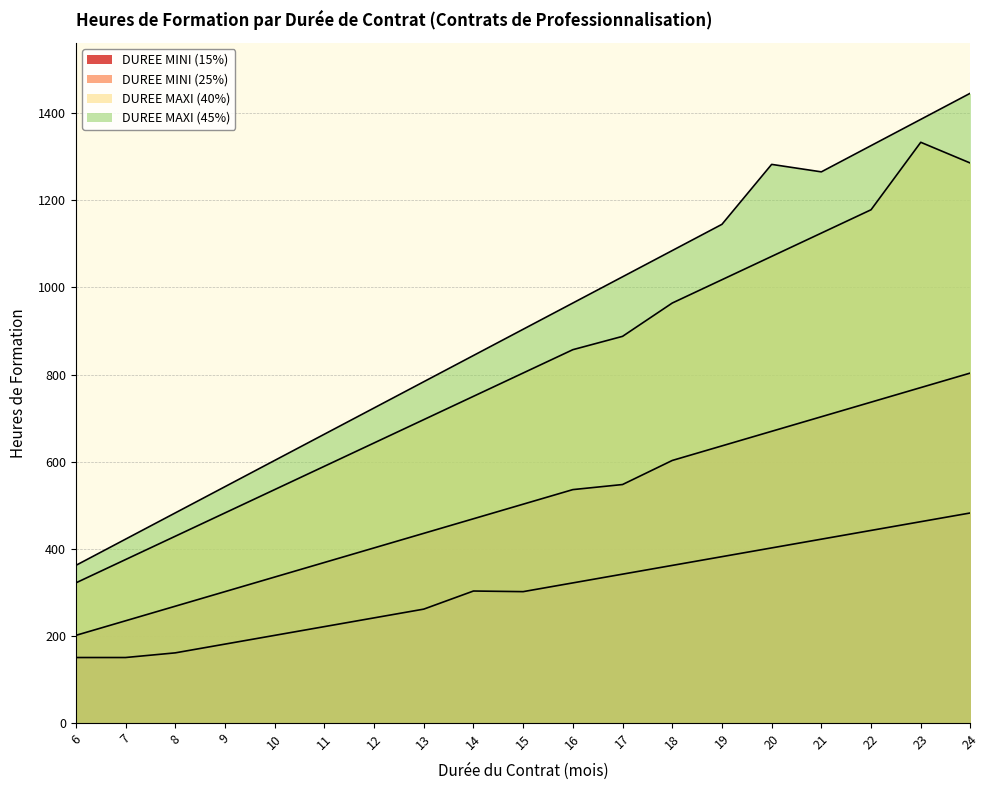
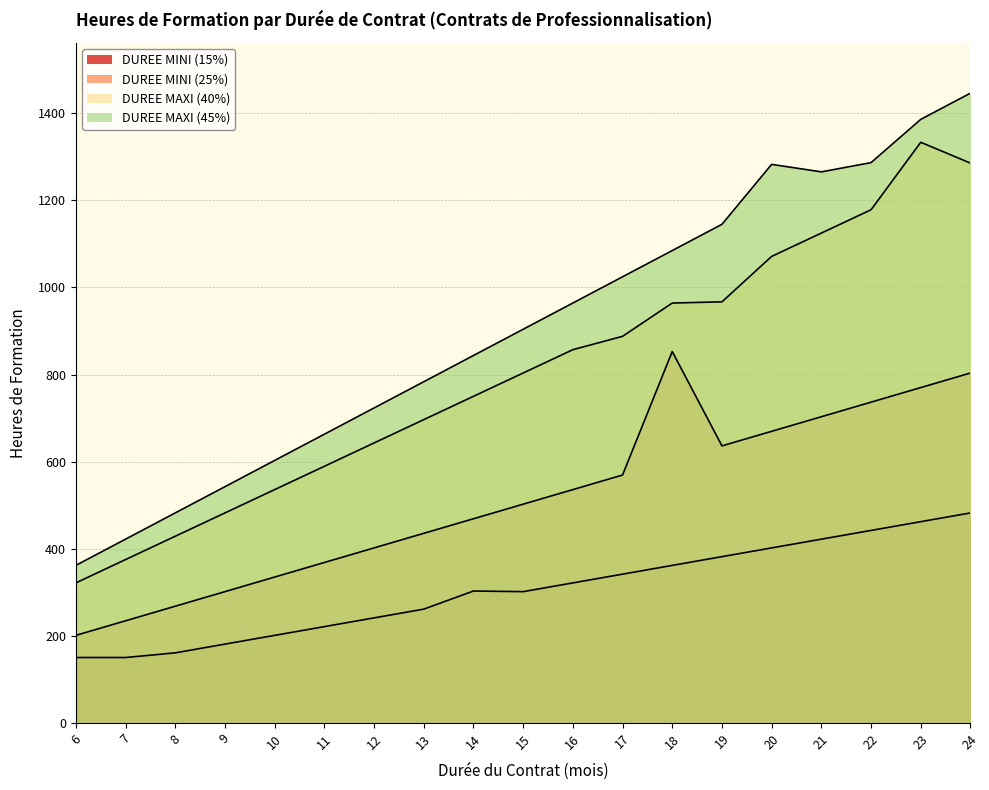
DUREE MINI (25%), 17: 550 -> 570
DUREE MINI (25%), 18: 600 -> 850
DUREE MAXI (40%), 19: 1020 -> 970
DUREE MAXI (45%), 22: 1330 -> 1290
